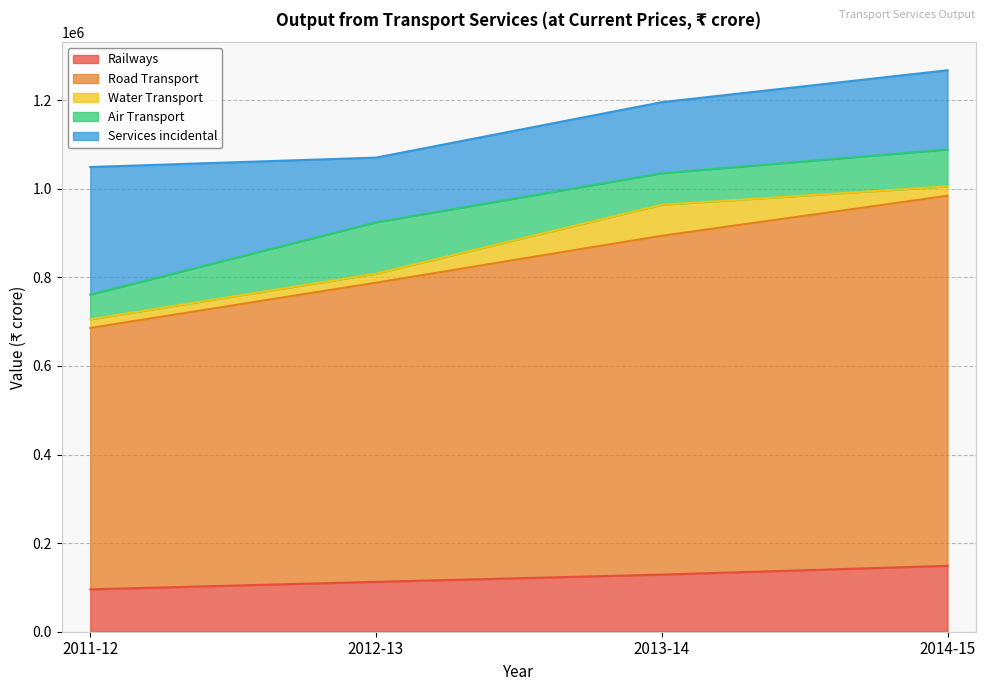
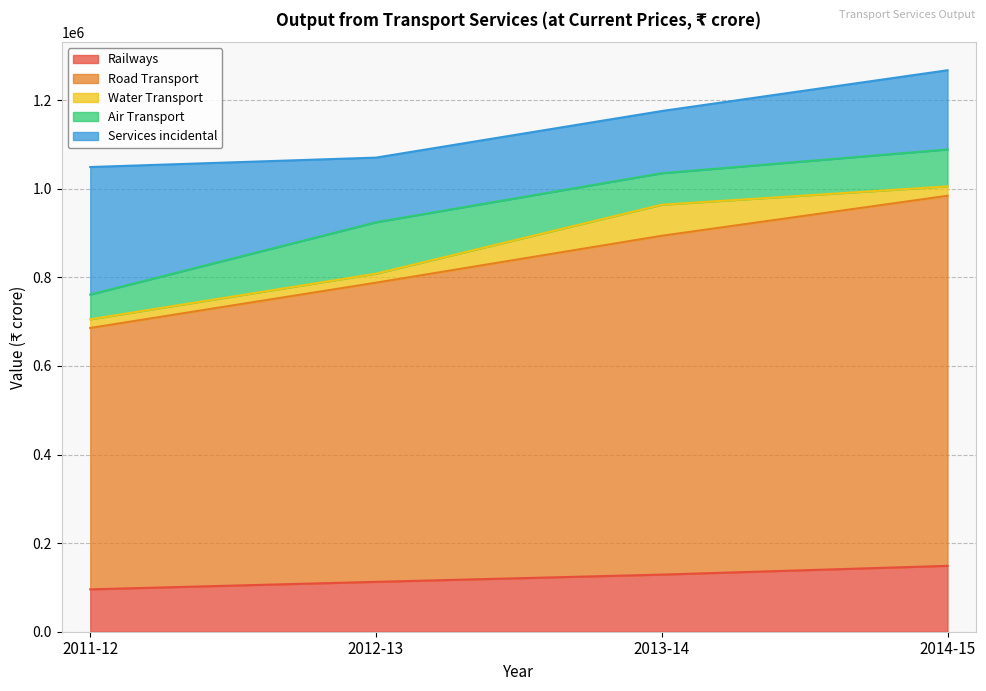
Services incidental, 2013-14: 160000 -> 140000
